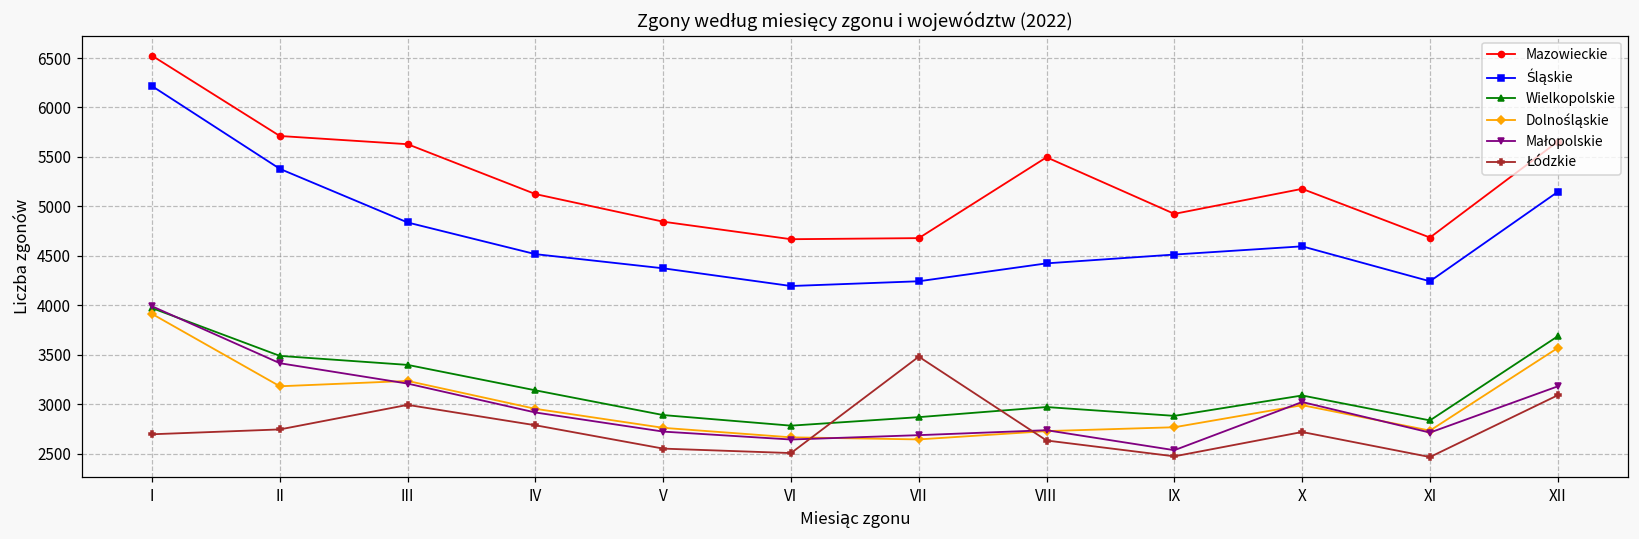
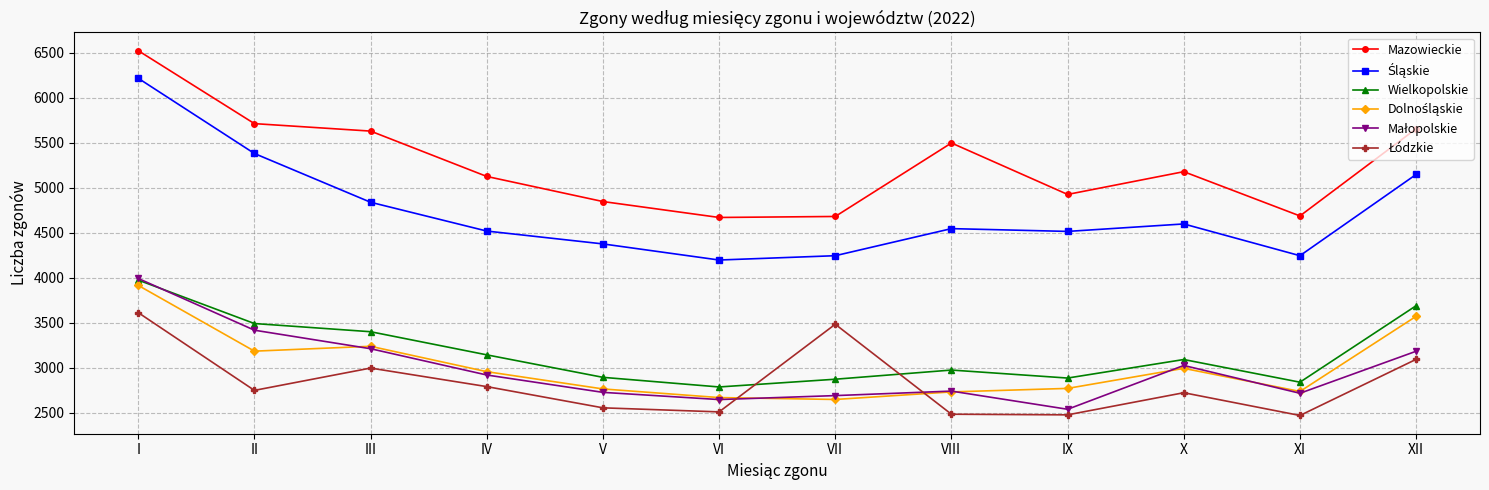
Łódzkie, I: 2700 -> 3600
Śląskie, VIII: 4400 -> 4500
Łódzkie, VIII: 2600 -> 2500
